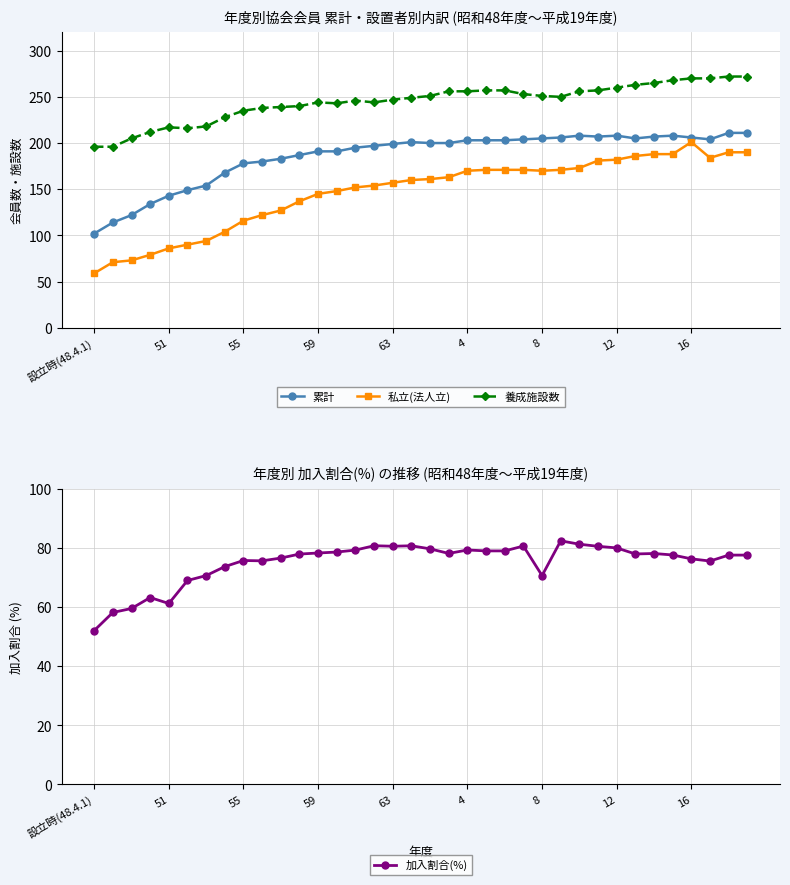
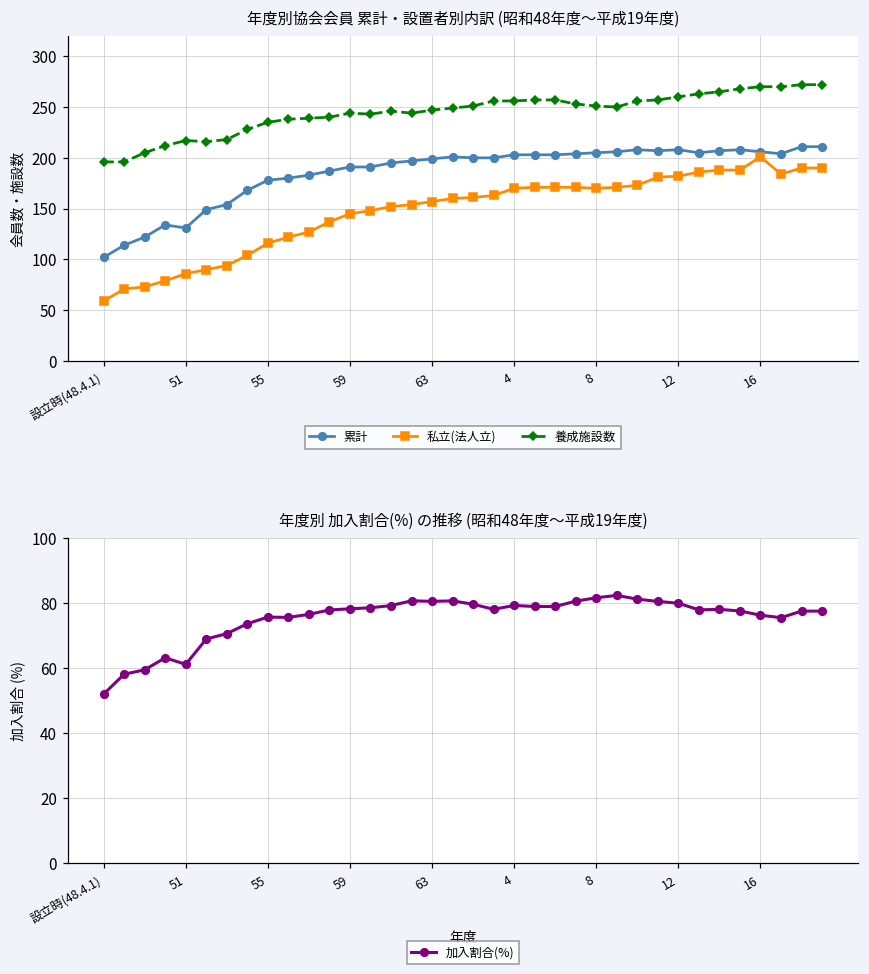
年度別協会会員 累計・設置者別内訳 (昭和48年度～平成19年度), 累計, 51: 140 -> 130
年度別 加入割合(%) の推移 (昭和48年度～平成19年度), 8: 71 -> 82
